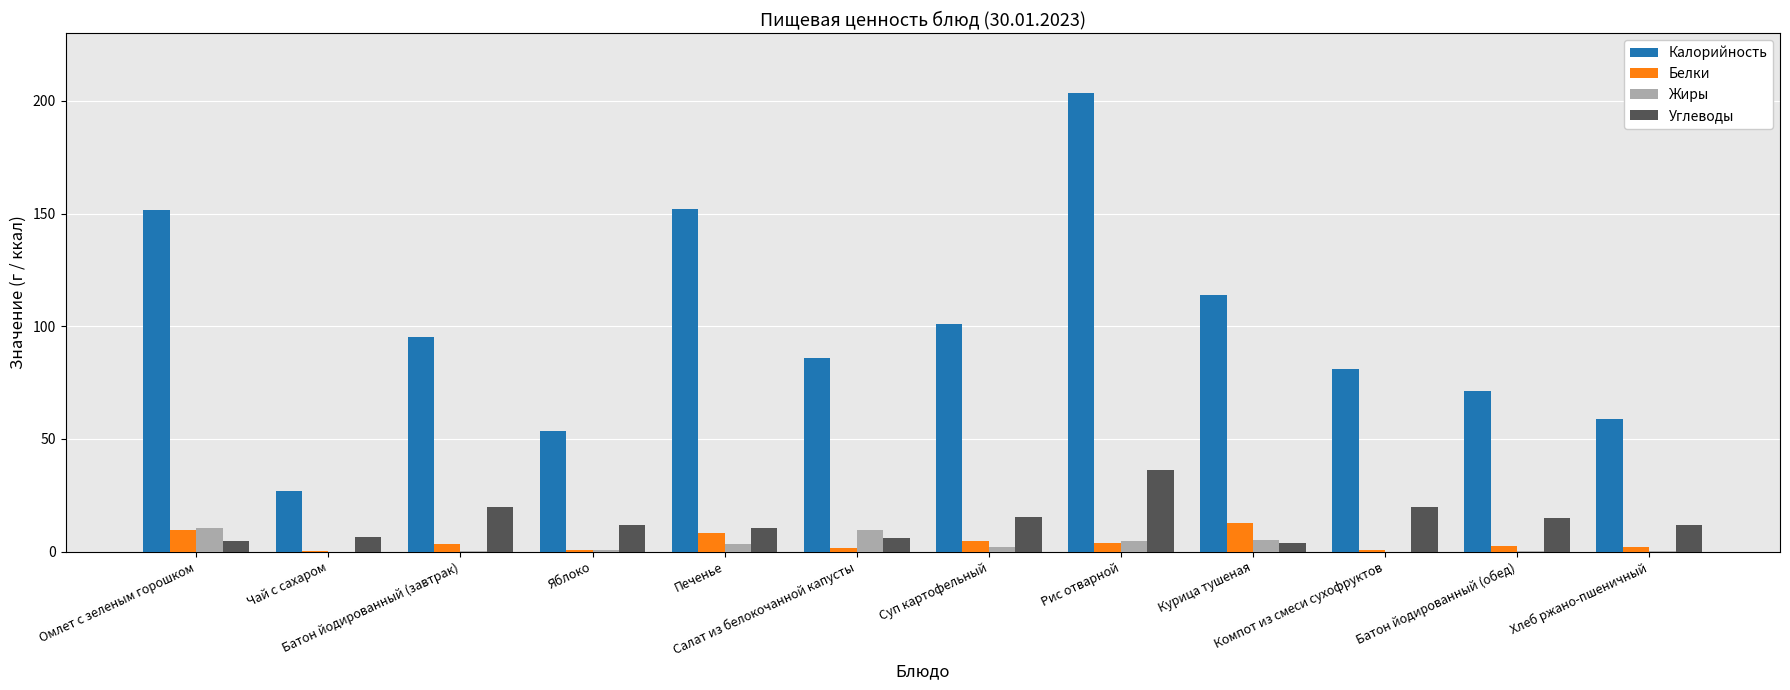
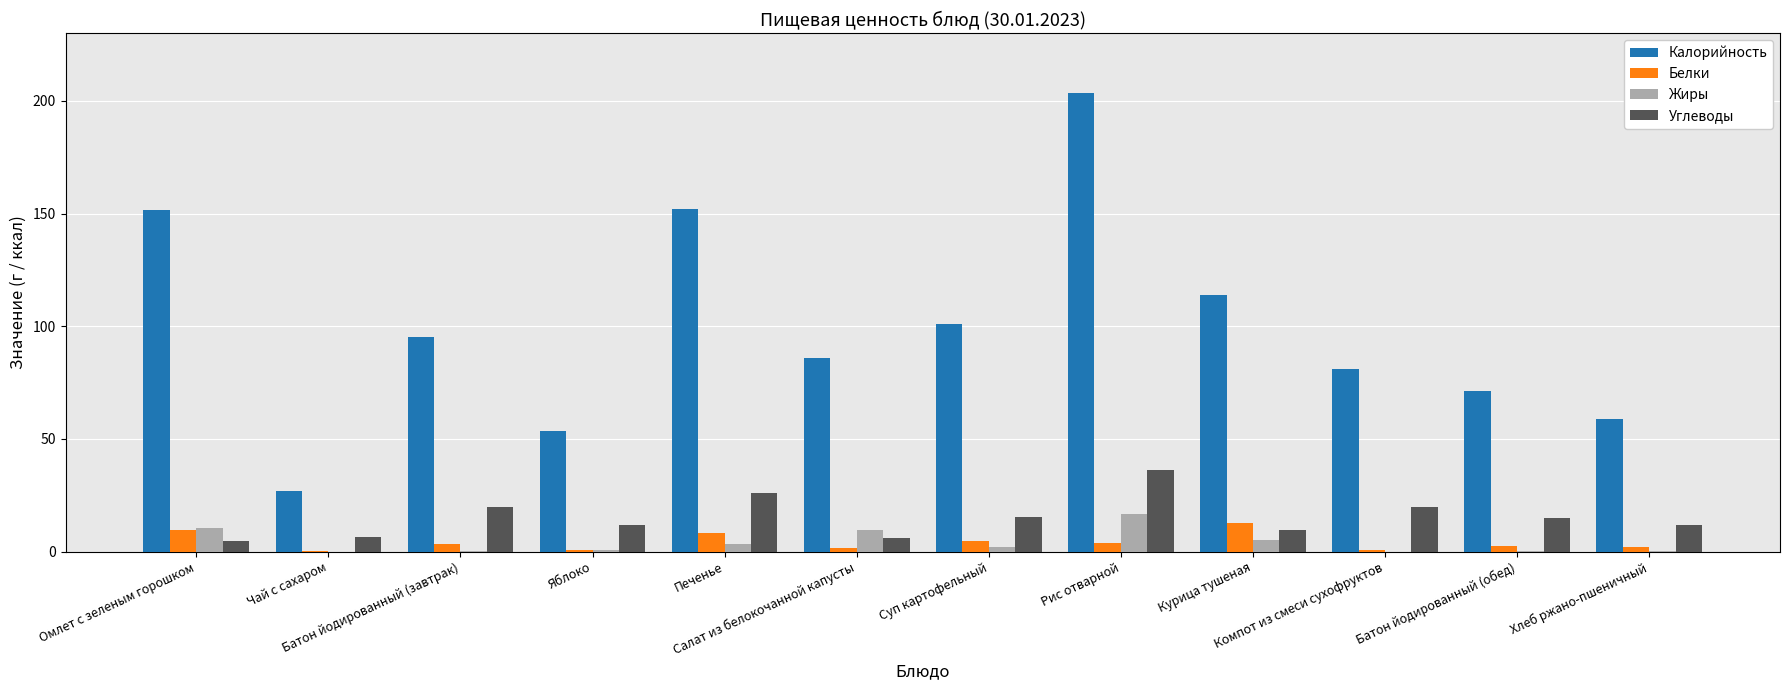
Углеводы, Печенье: 11 -> 26
Жиры, Рис отварной: 5 -> 17
Углеводы, Курица тушеная: 4 -> 10
